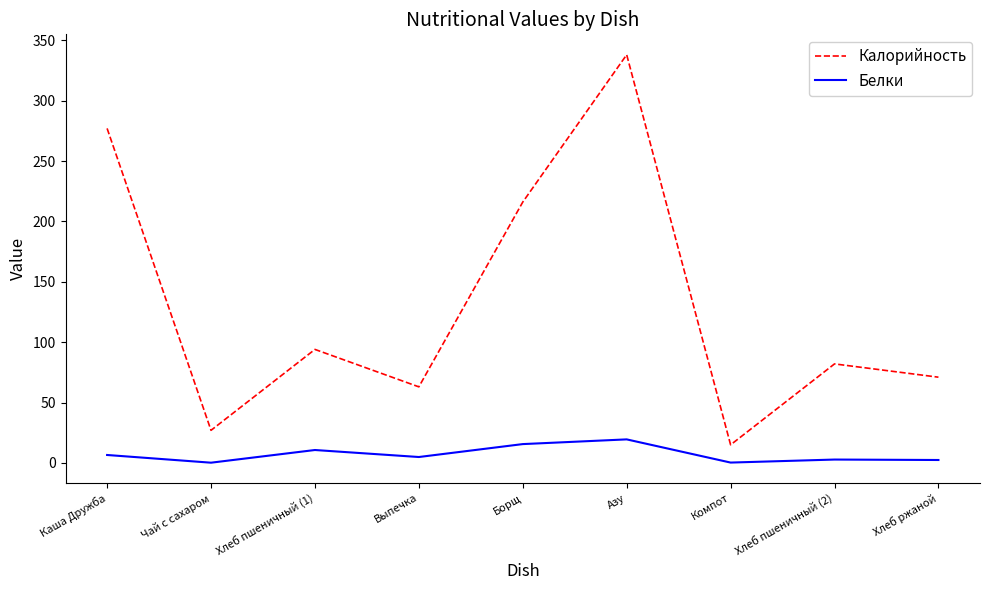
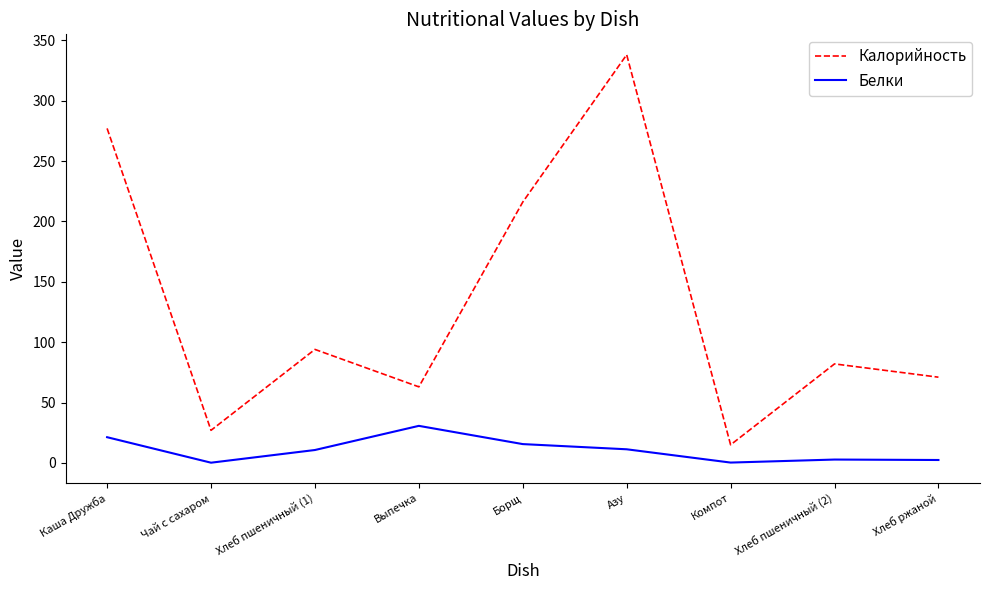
Белки, Каша Дружба: 7 -> 21
Белки, Выпечка: 5 -> 31
Белки, Азу: 20 -> 11
